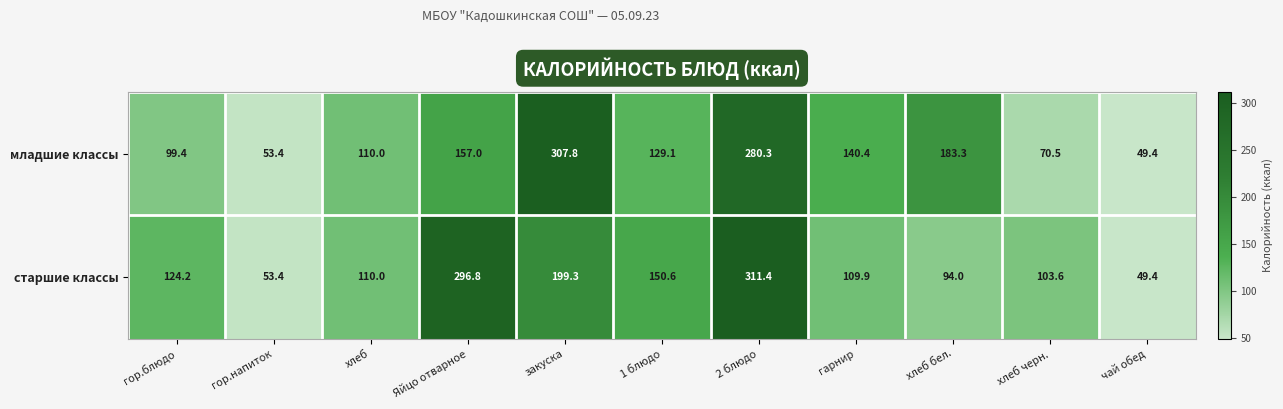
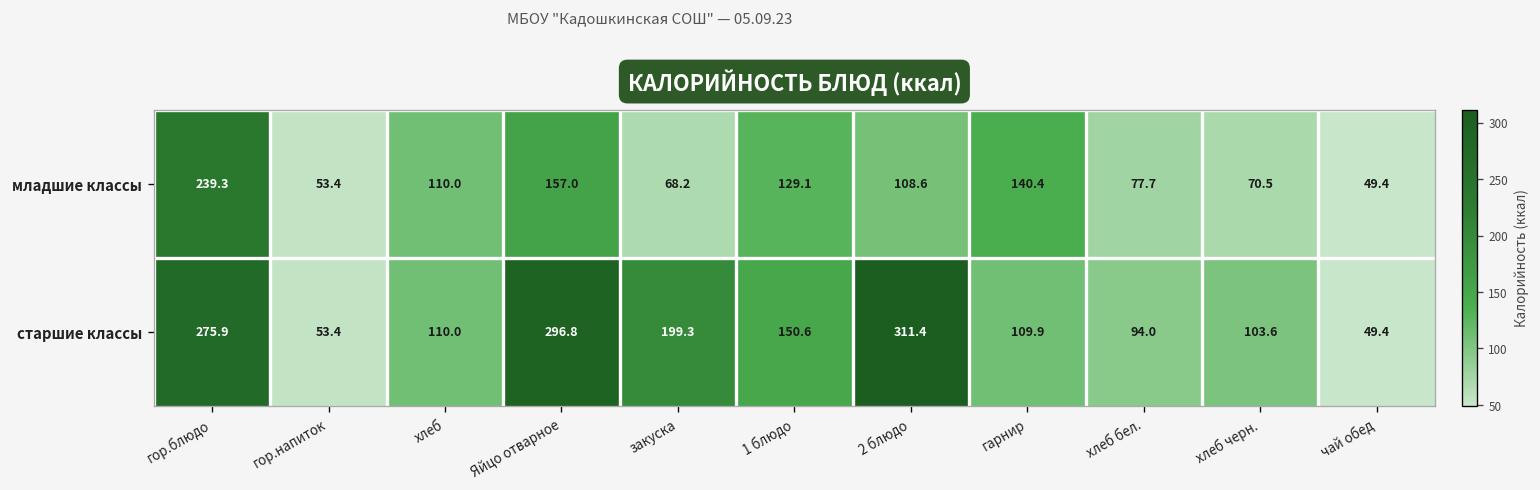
младшие классы, гор.блюдо: 99.4 -> 239.3
младшие классы, закуска: 307.8 -> 68.2
младшие классы, 2 блюдо: 280.3 -> 108.6
младшие классы, хлеб бел.: 183.3 -> 77.7
старшие классы, гор.блюдо: 124.2 -> 275.9
